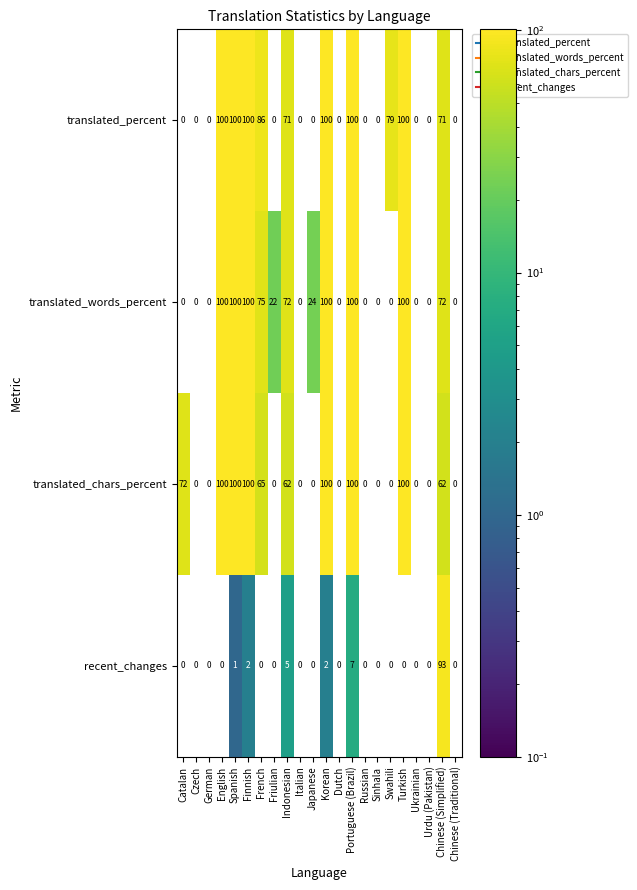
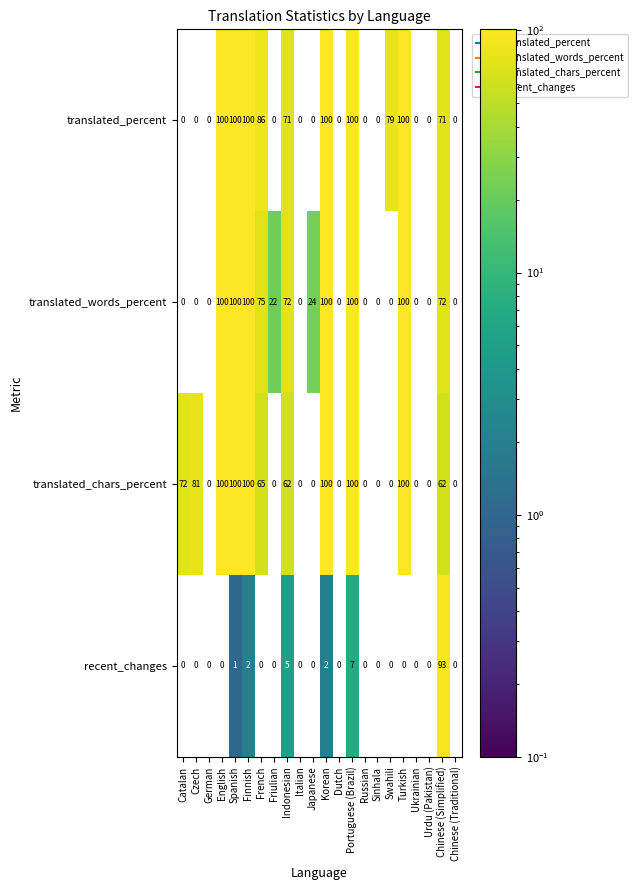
translated_chars_percent, Czech: 0 -> 81
